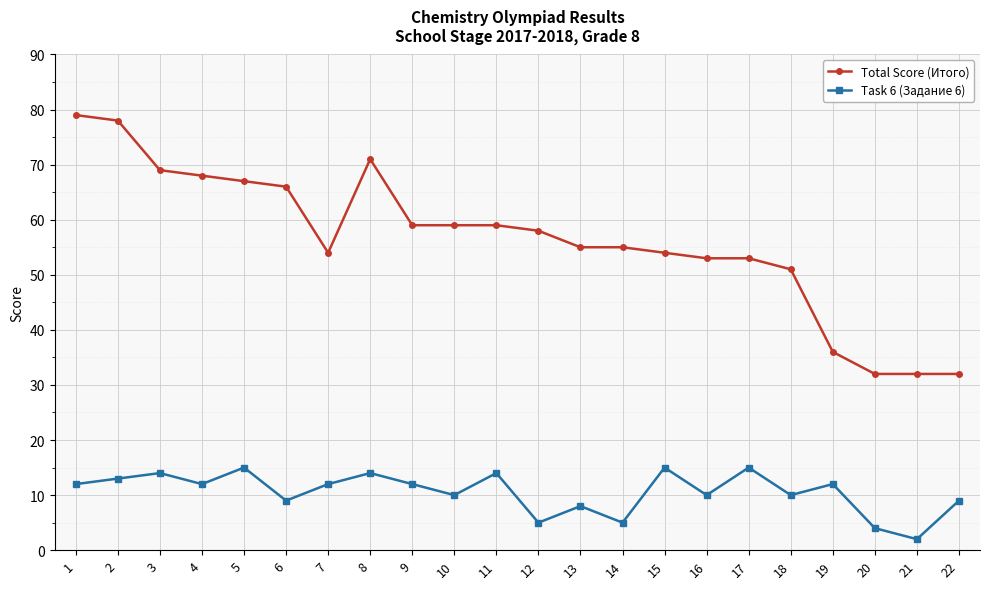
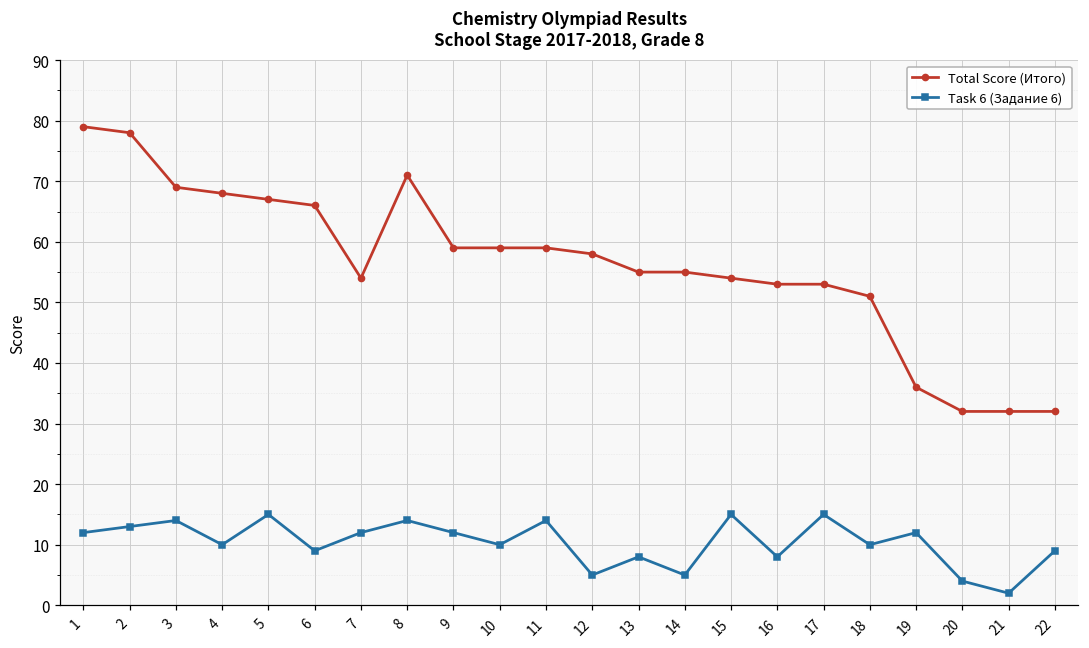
Task 6 (Задание 6), 4: 12 -> 10
Task 6 (Задание 6), 16: 10 -> 8
